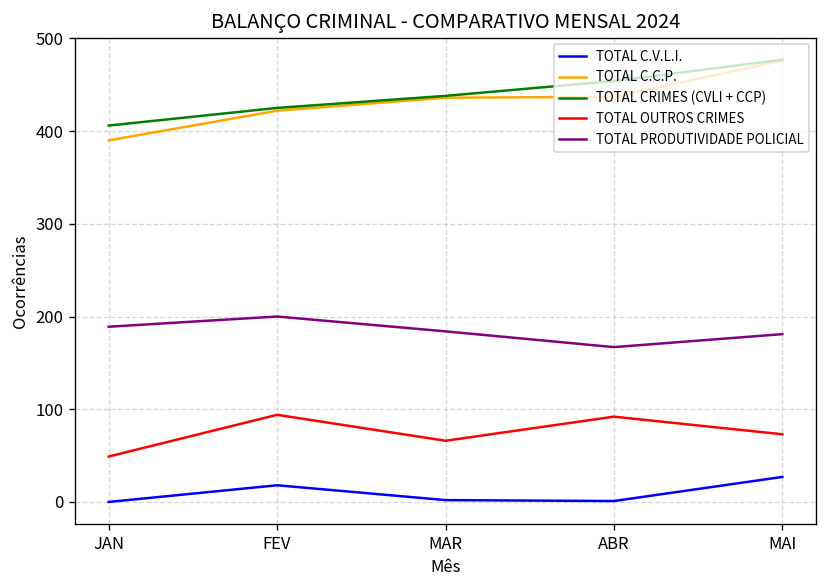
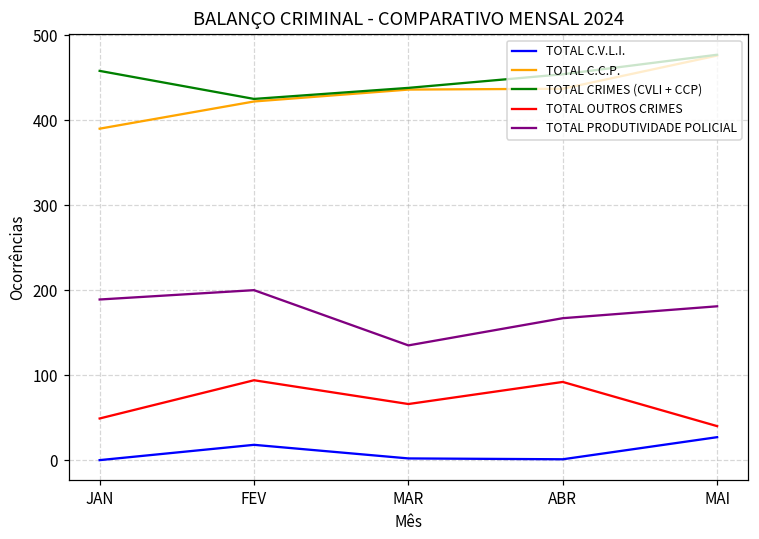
TOTAL CRIMES (CVLI + CCP), JAN: 410 -> 460
TOTAL PRODUTIVIDADE POLICIAL, MAR: 180 -> 140
TOTAL OUTROS CRIMES, MAI: 70 -> 40
